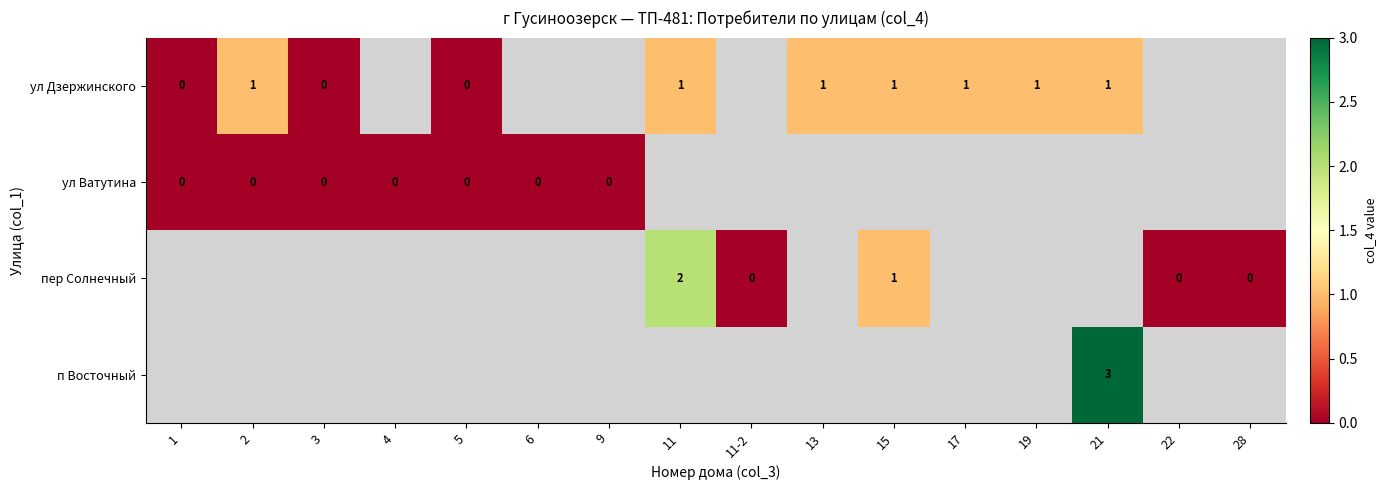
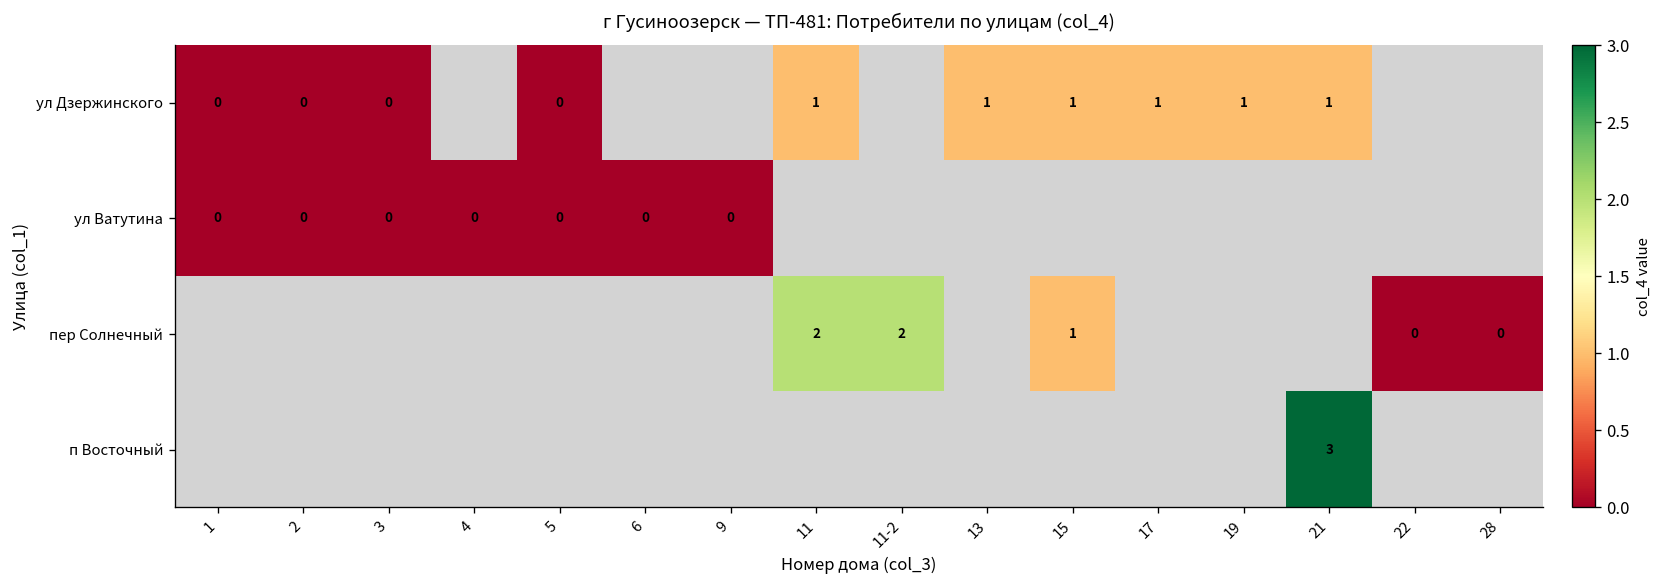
ул Дзержинского, 2: 1 -> 0
пер Солнечный, 11-2: 0 -> 2
